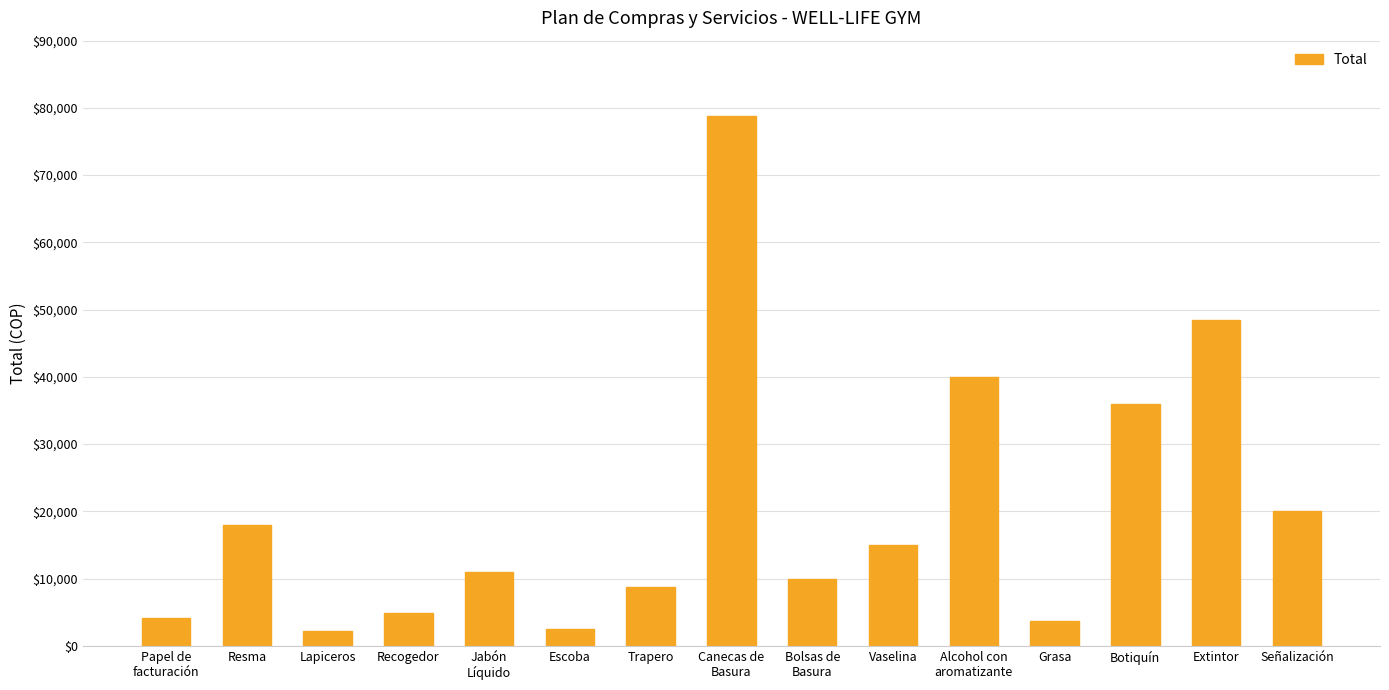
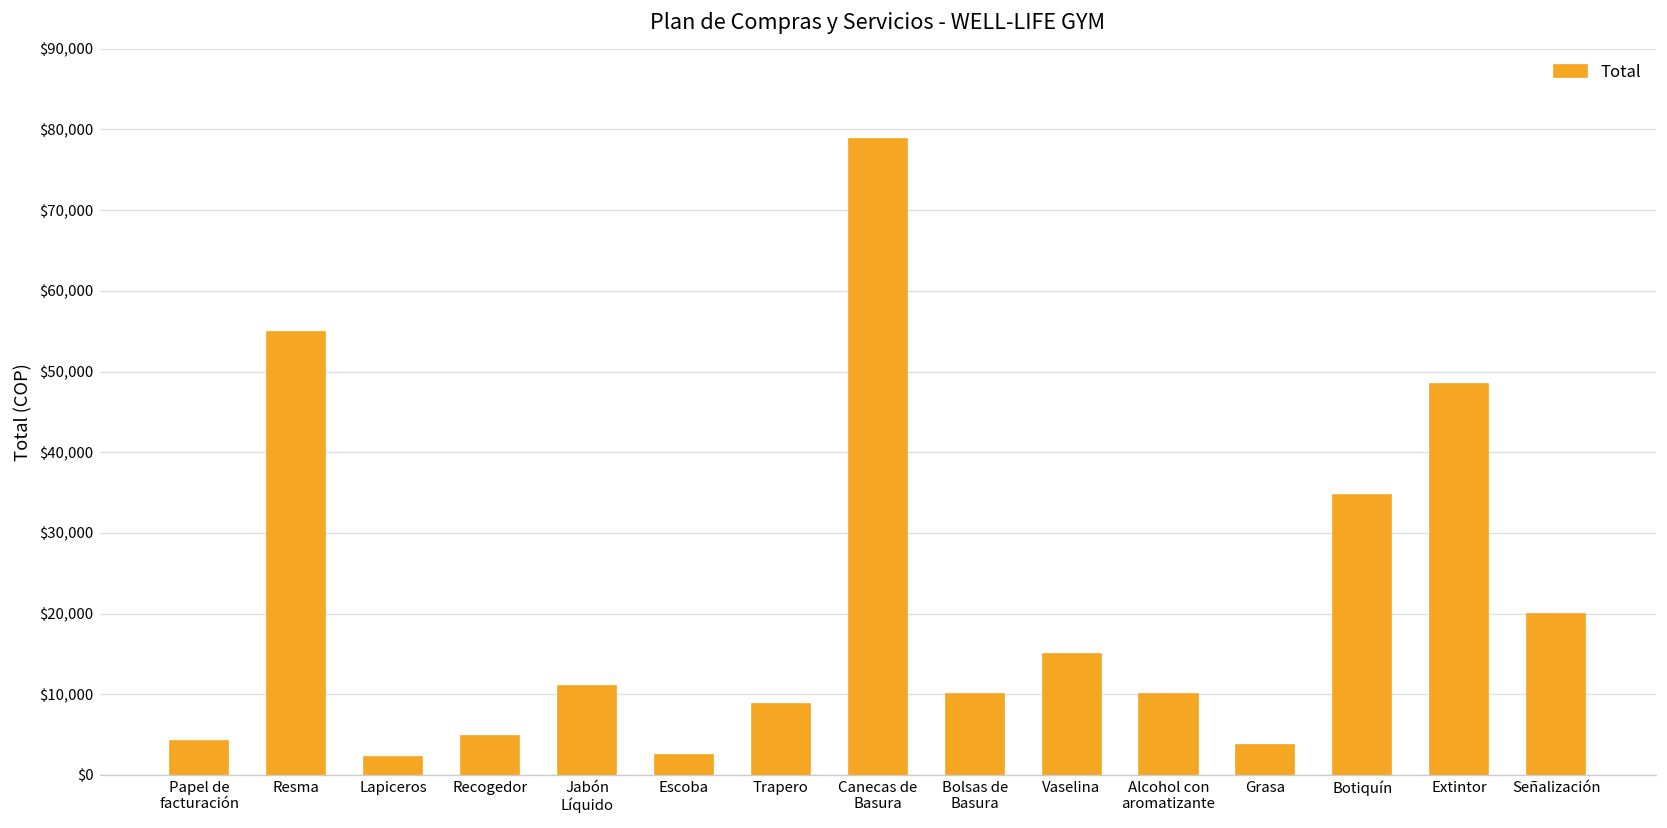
Resma: $18,000 -> $55,000
Alcohol con aromatizante: $40,000 -> $10,000
Botiquín: $36,000 -> $35,000
